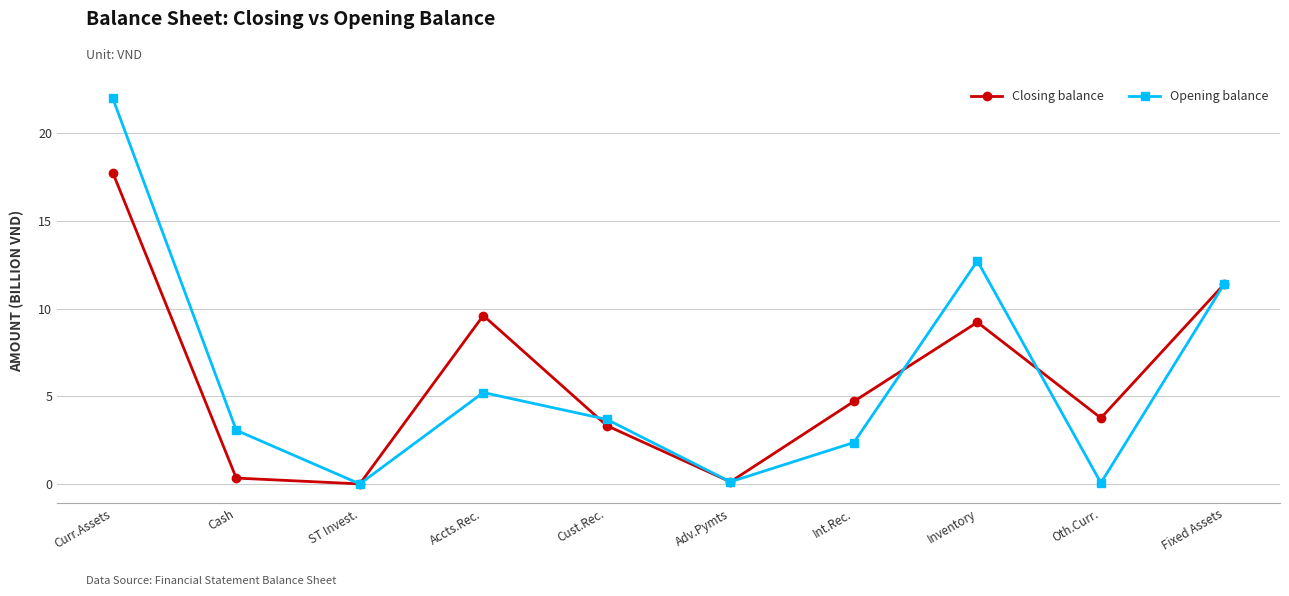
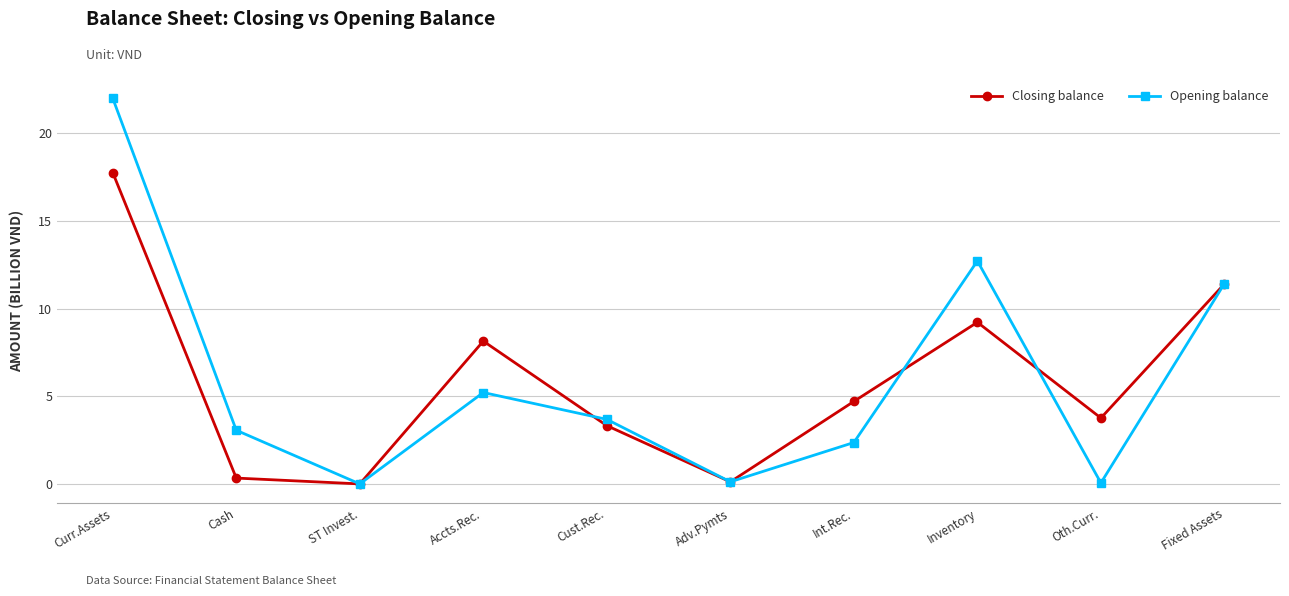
Closing balance, Accts.Rec.: 9.6 -> 8.1
